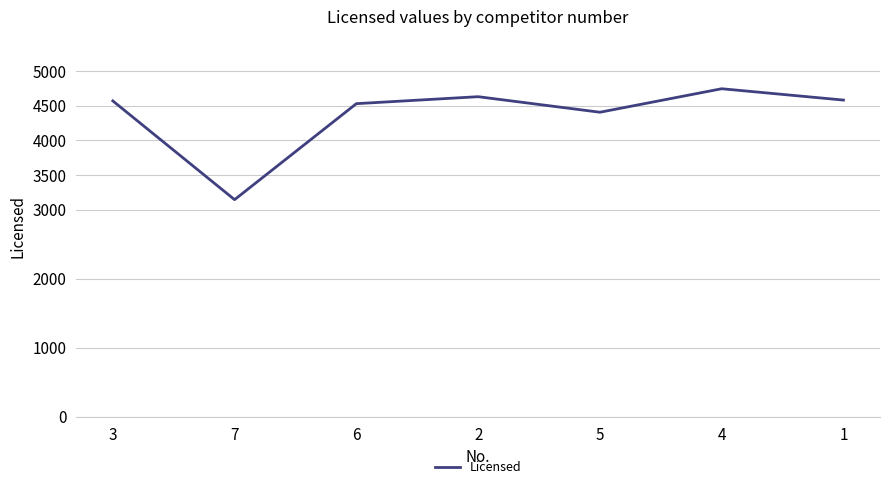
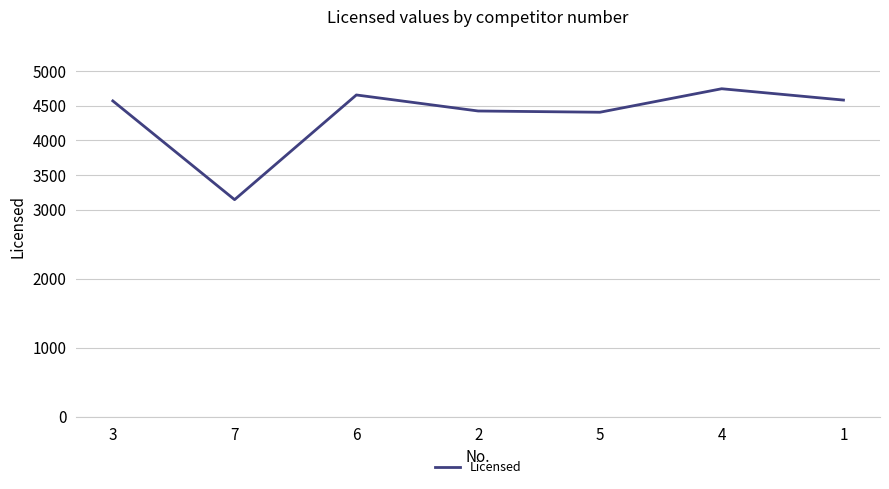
6: 4500 -> 4700
2: 4600 -> 4400
